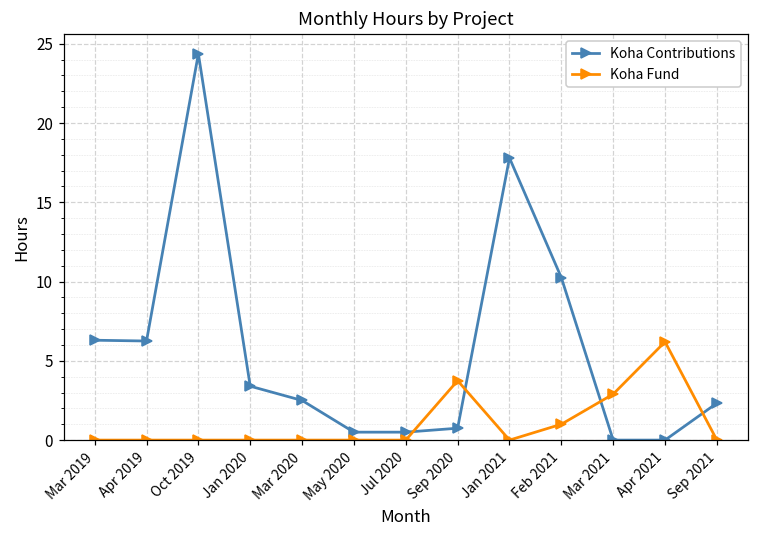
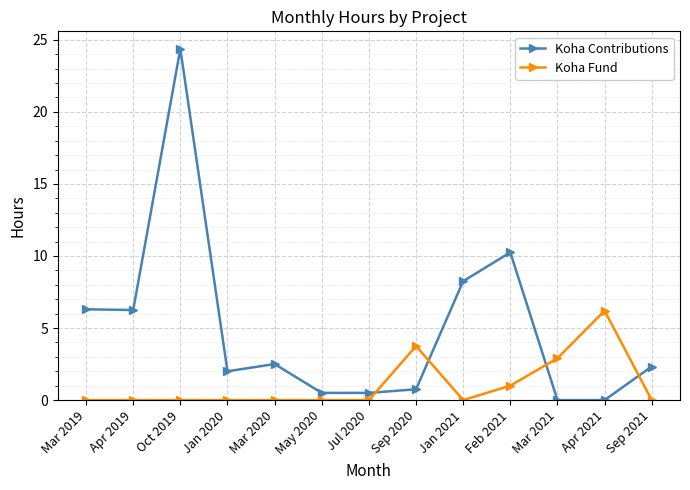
Koha Contributions, Jan 2020: 3.4 -> 2.0
Koha Contributions, Jan 2021: 17.8 -> 8.3
